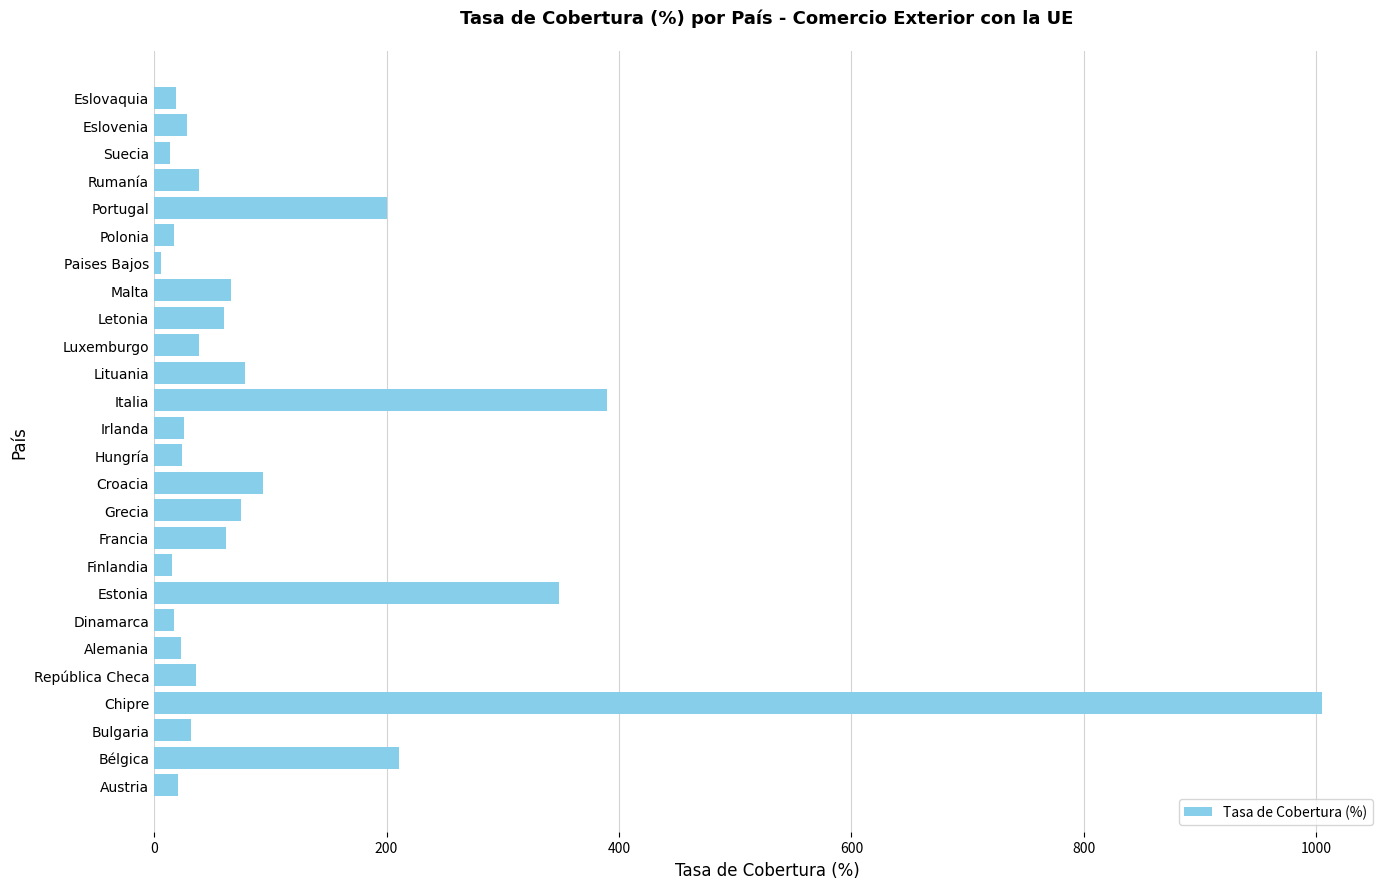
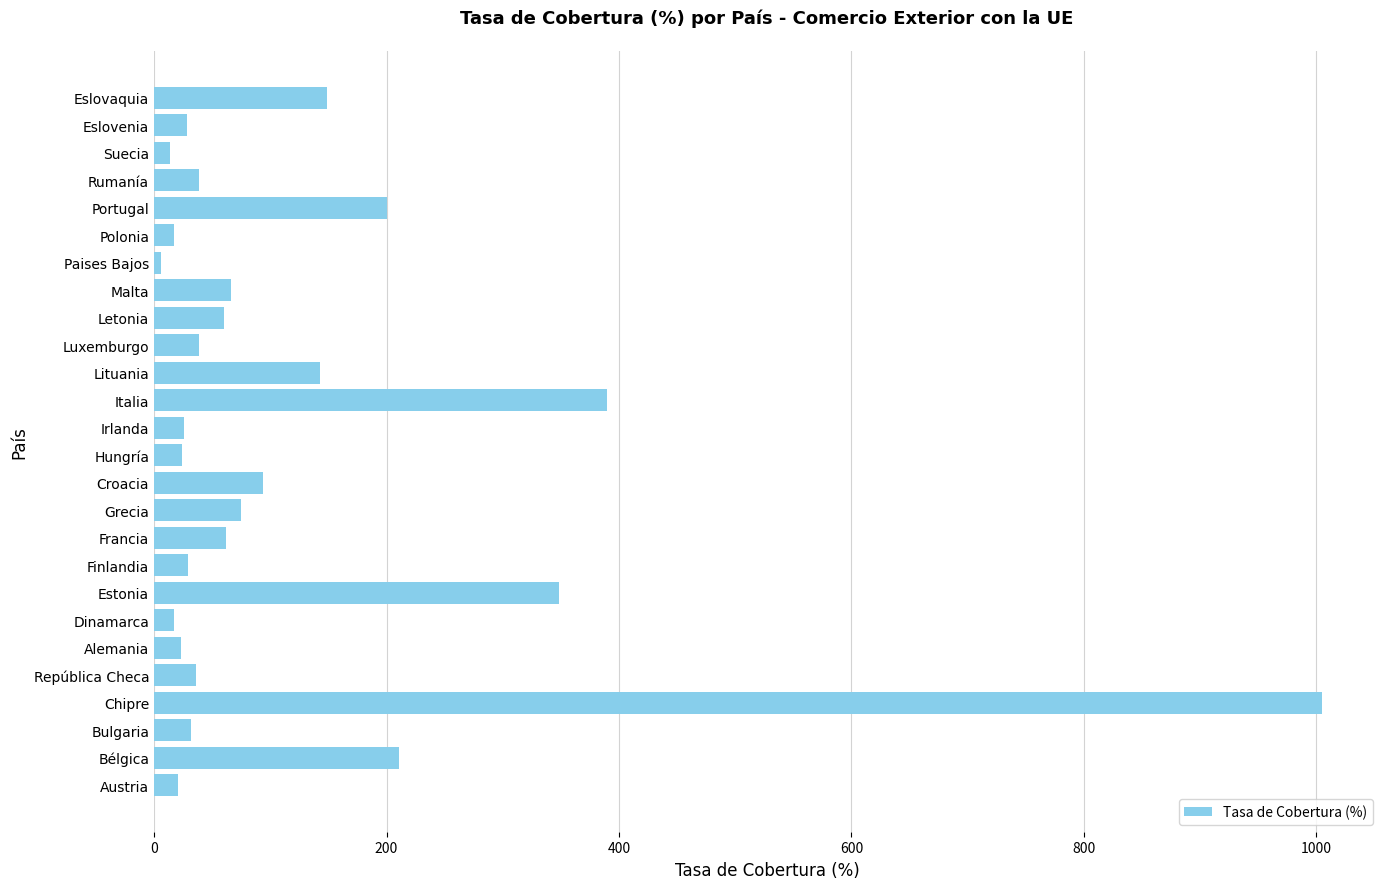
Eslovaquia: 19 -> 149
Lituania: 79 -> 143
Finlandia: 15 -> 29
